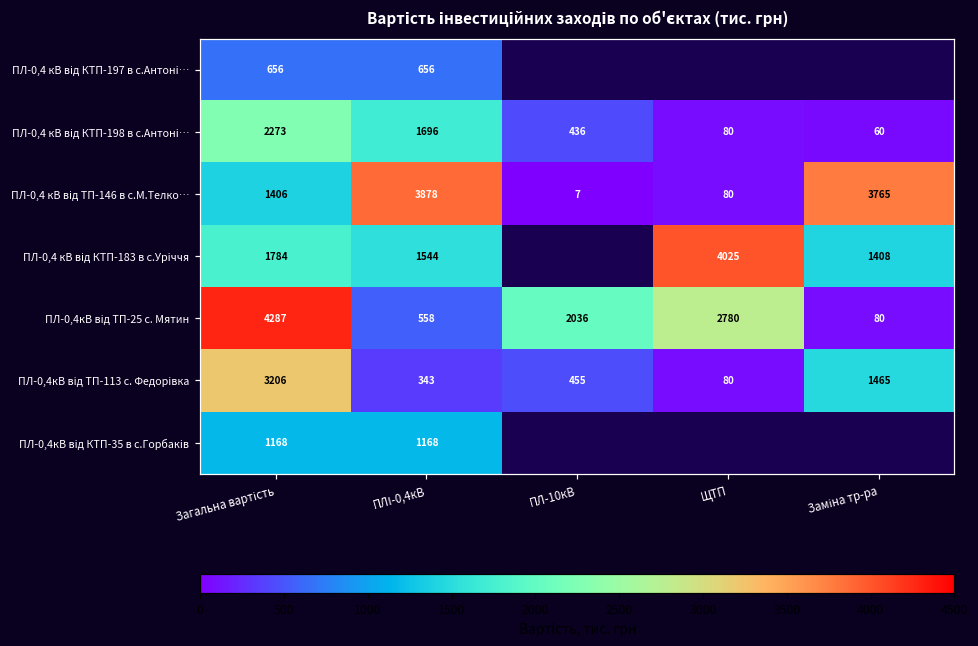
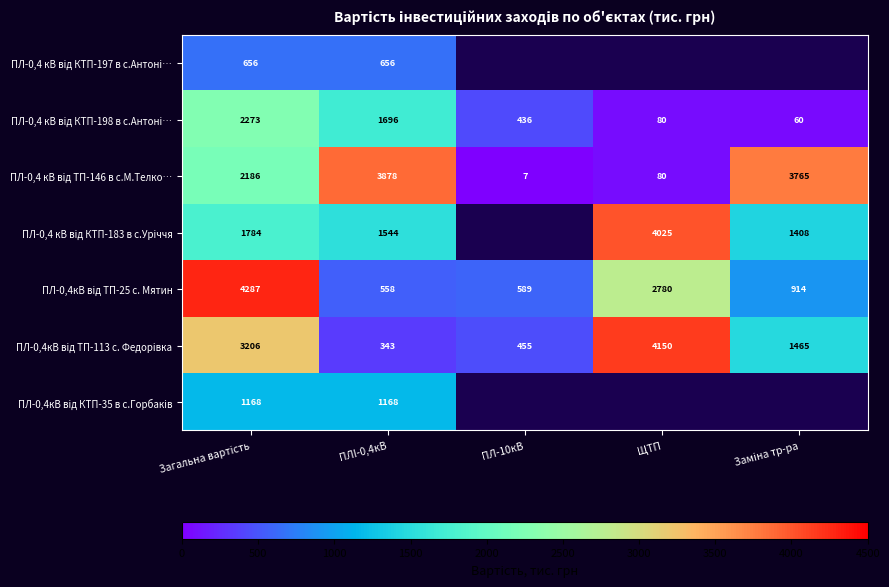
ПЛ-0,4 кВ від ТП-146 в с.М.Телко…, Загальна вартість: 1406 -> 2186
ПЛ-0,4кВ від ТП-25 с. Мятин, ПЛ-10кВ: 2036 -> 589
ПЛ-0,4кВ від ТП-25 с. Мятин, Заміна тр-ра: 80 -> 914
ПЛ-0,4кВ від ТП-113 с. Федорівка, ЩТП: 80 -> 4150
